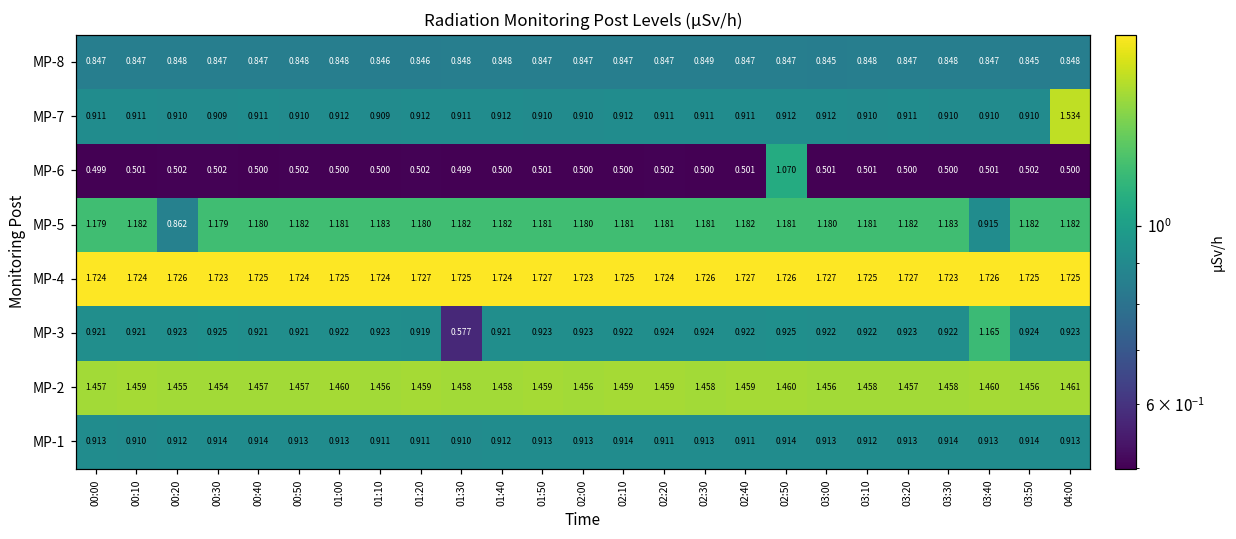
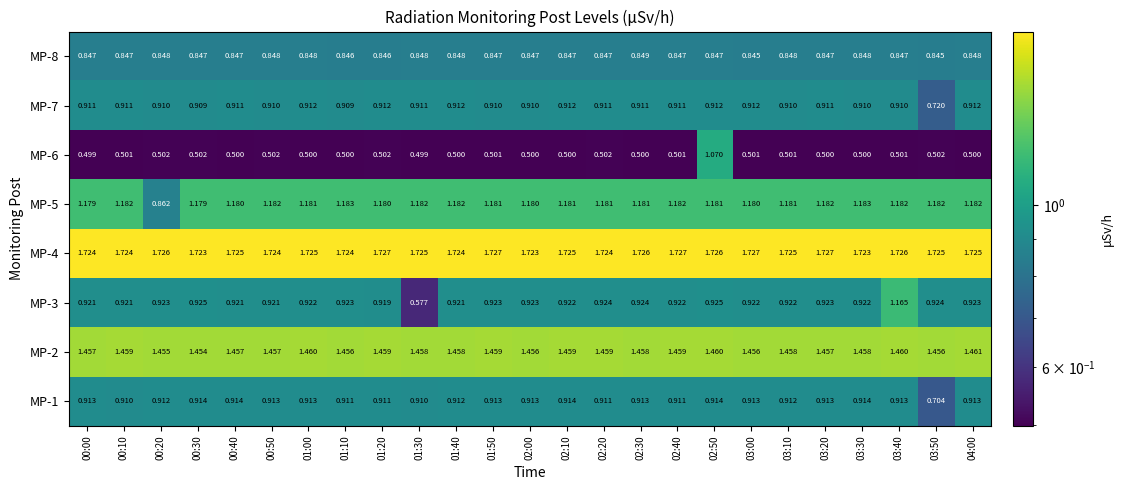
MP-7, 03:50: 0.910 -> 0.720
MP-7, 04:00: 1.534 -> 0.912
MP-5, 03:40: 0.915 -> 1.182
MP-1, 03:50: 0.914 -> 0.704
